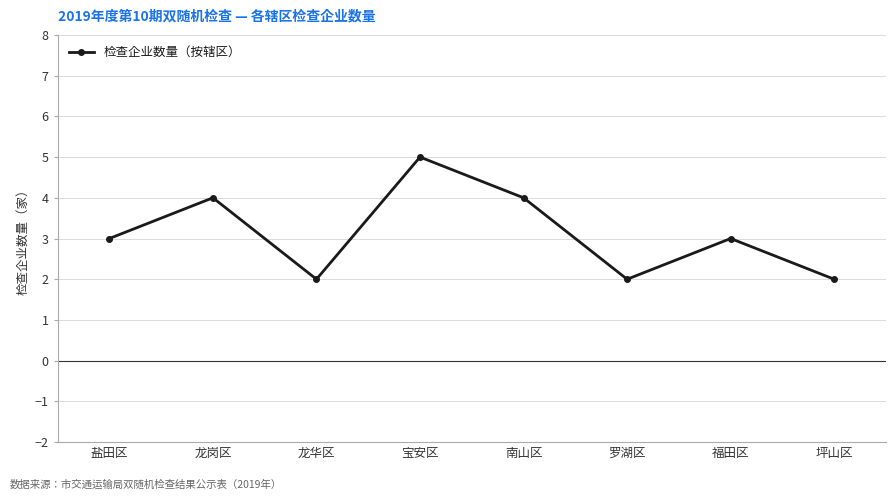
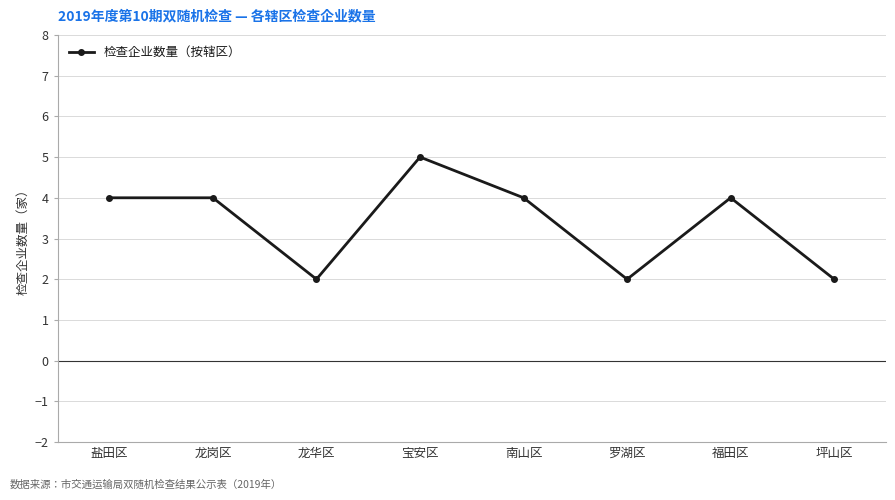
盐田区: 3 -> 4
福田区: 3 -> 4
